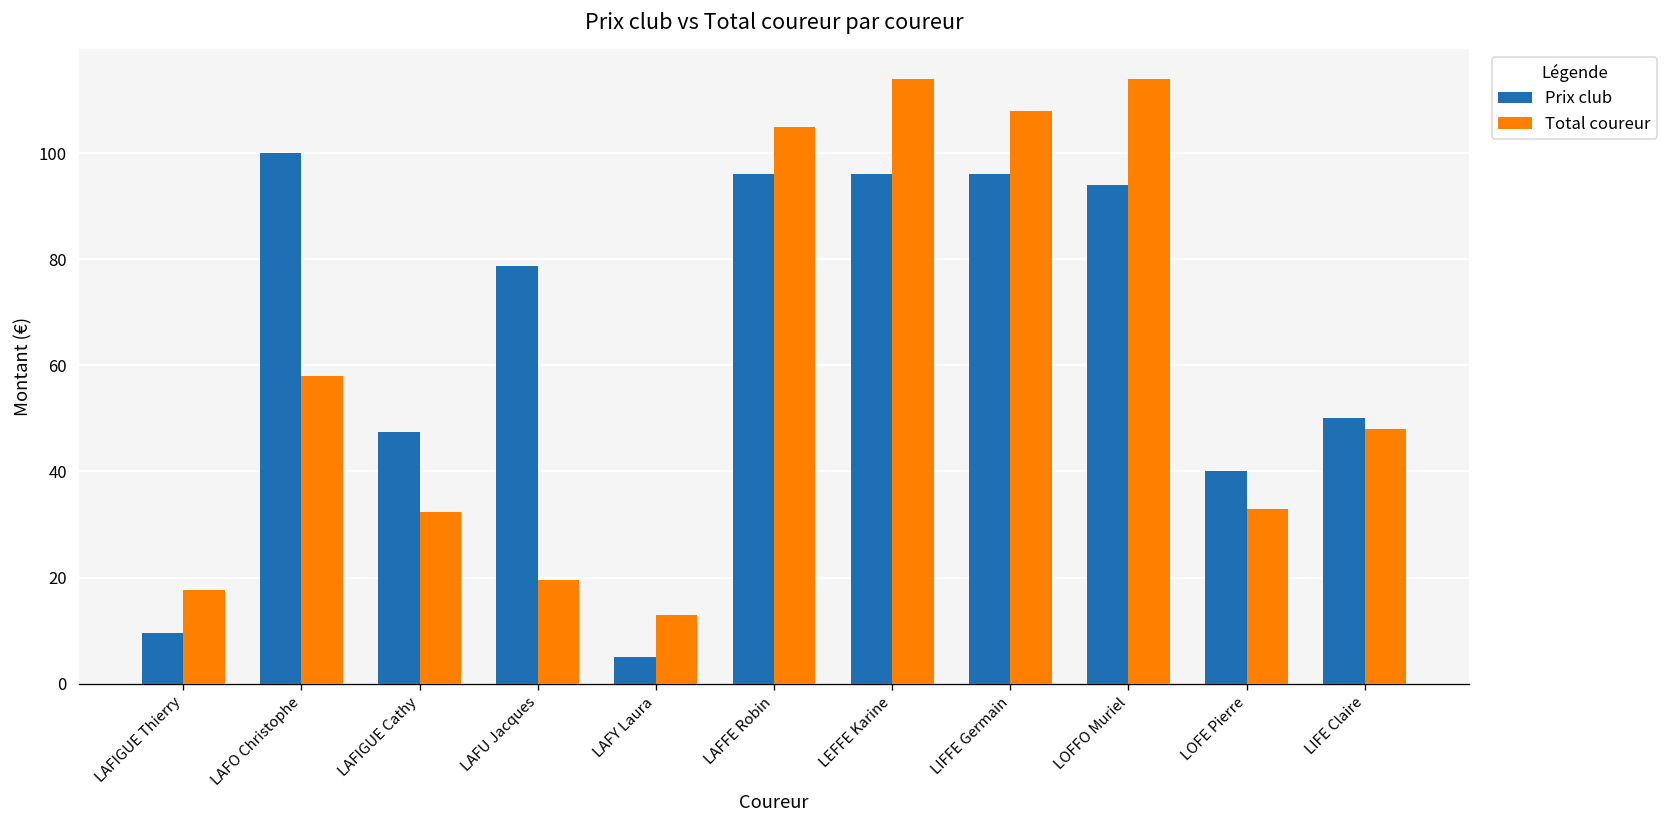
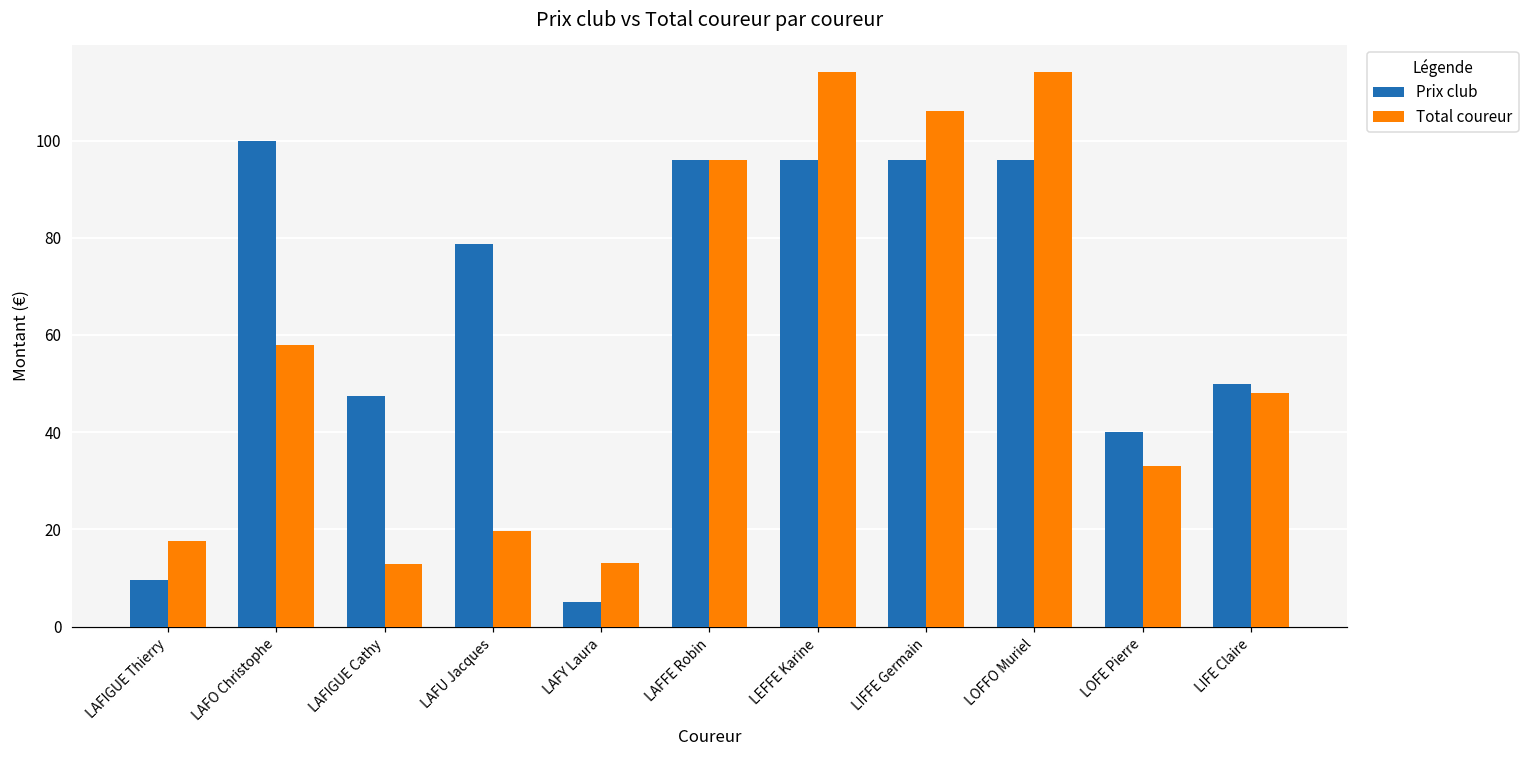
Total coureur, LAFIGUE Cathy: 32 -> 13
Total coureur, LAFFE Robin: 105 -> 96
Total coureur, LIFFE Germain: 108 -> 106
Prix club, LOFFO Muriel: 94 -> 96
